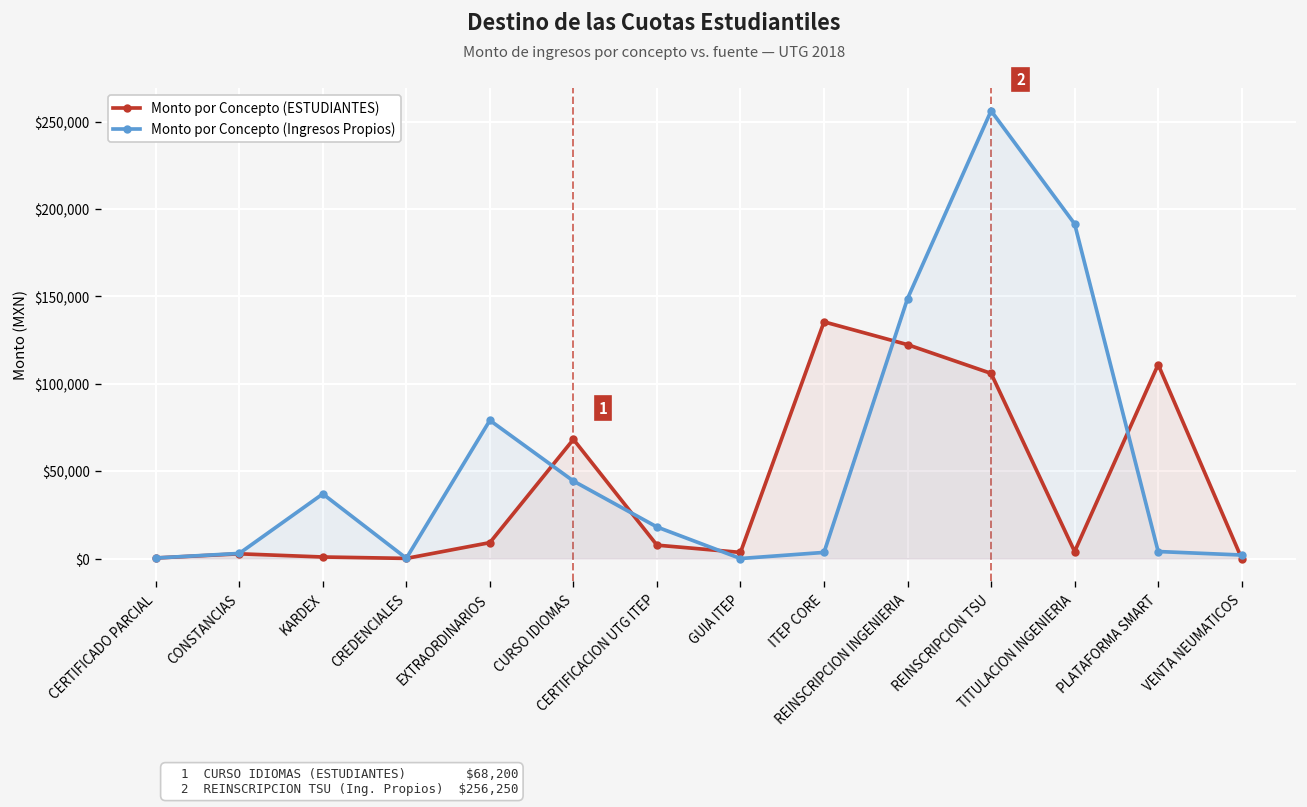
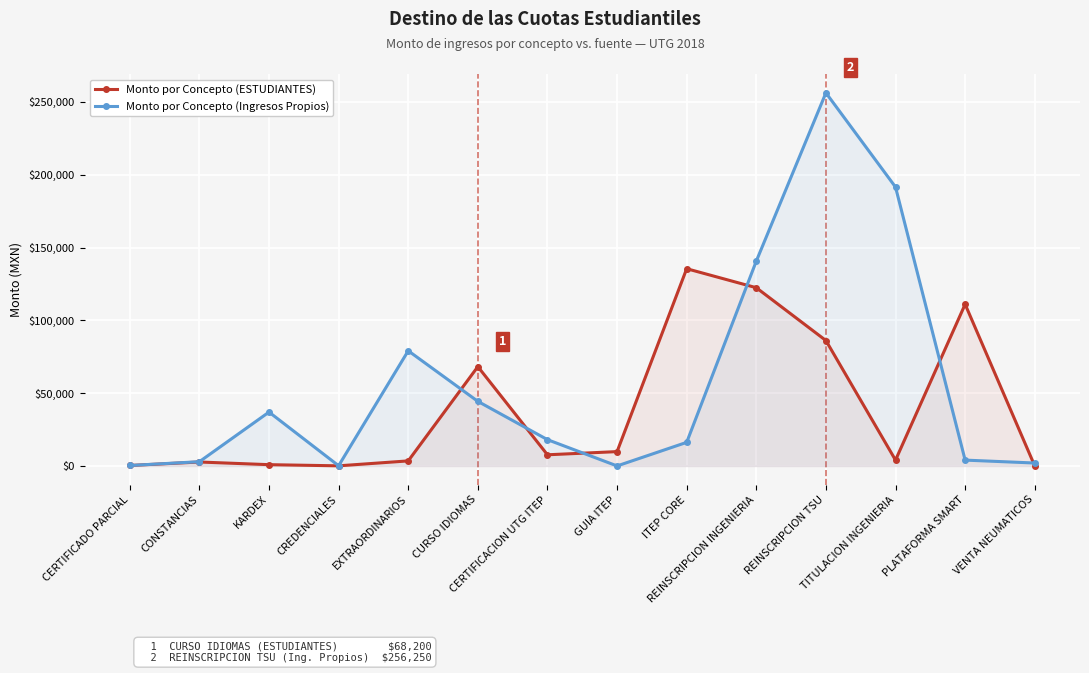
Monto por Concepto (ESTUDIANTES), EXTRAORDINARIOS: $9,000 -> $3,000
Monto por Concepto (ESTUDIANTES), GUIA ITEP: $4,000 -> $10,000
Monto por Concepto (Ingresos Propios), ITEP CORE: $4,000 -> $16,000
Monto por Concepto (Ingresos Propios), REINSCRIPCION INGENIERIA: $149,000 -> $141,000
Monto por Concepto (ESTUDIANTES), REINSCRIPCION TSU: $106,000 -> $86,000
